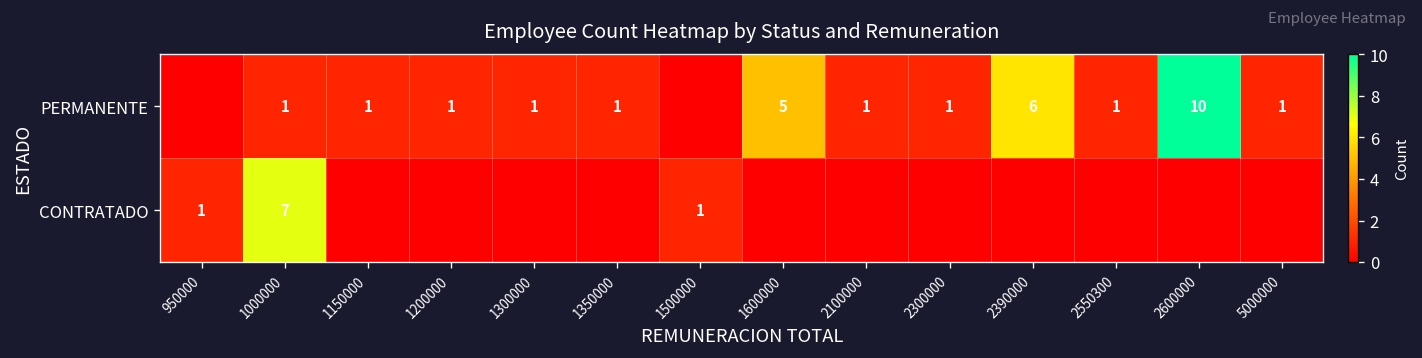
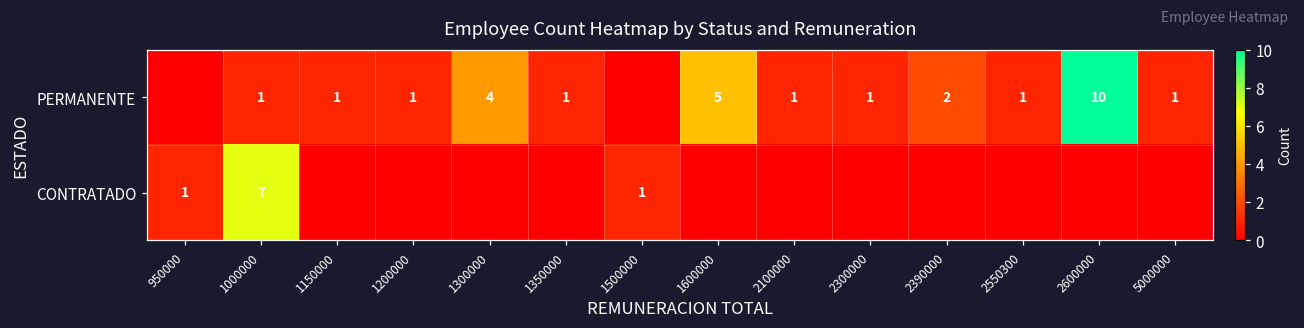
PERMANENTE, 1300000: 1 -> 4
PERMANENTE, 2390000: 6 -> 2
